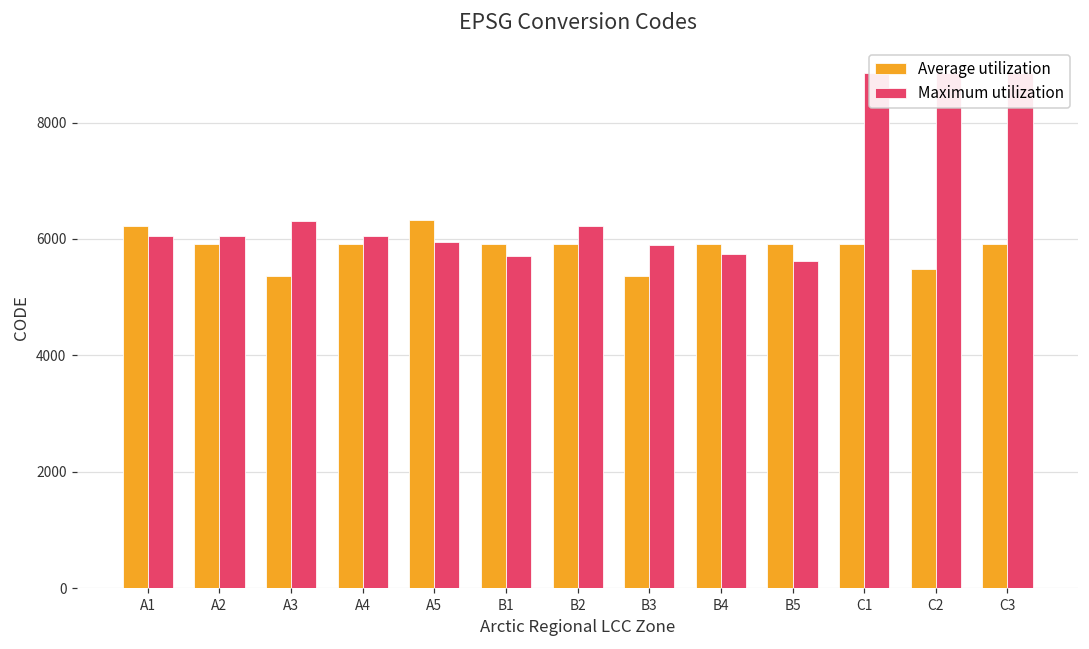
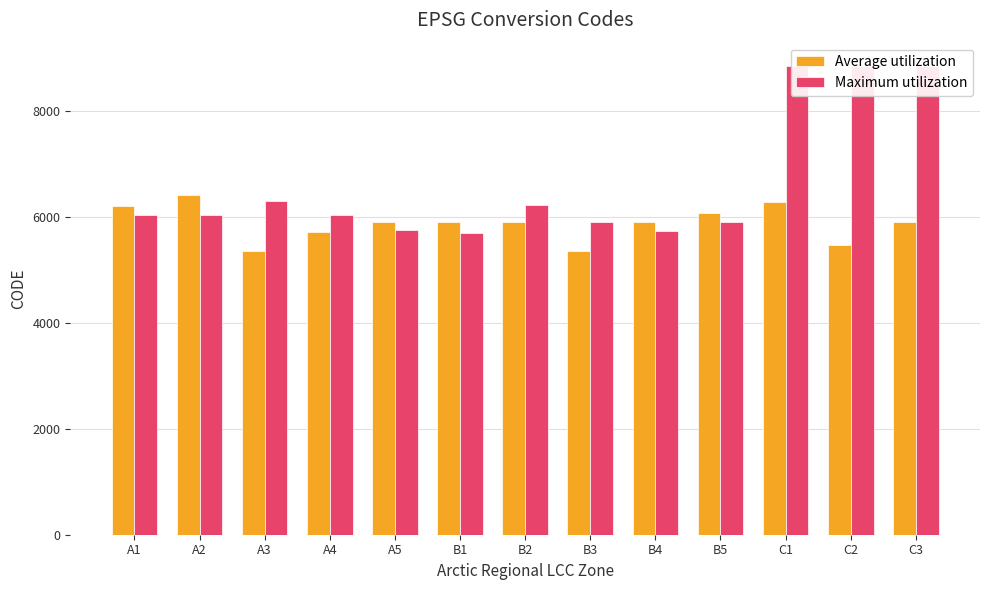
Average utilization, A2: 5900 -> 6400
Average utilization, A4: 5900 -> 5700
Average utilization, A5: 6300 -> 5900
Maximum utilization, A5: 5900 -> 5800
Average utilization, B5: 5900 -> 6100
Maximum utilization, B5: 5600 -> 5900
Average utilization, C1: 5900 -> 6300
